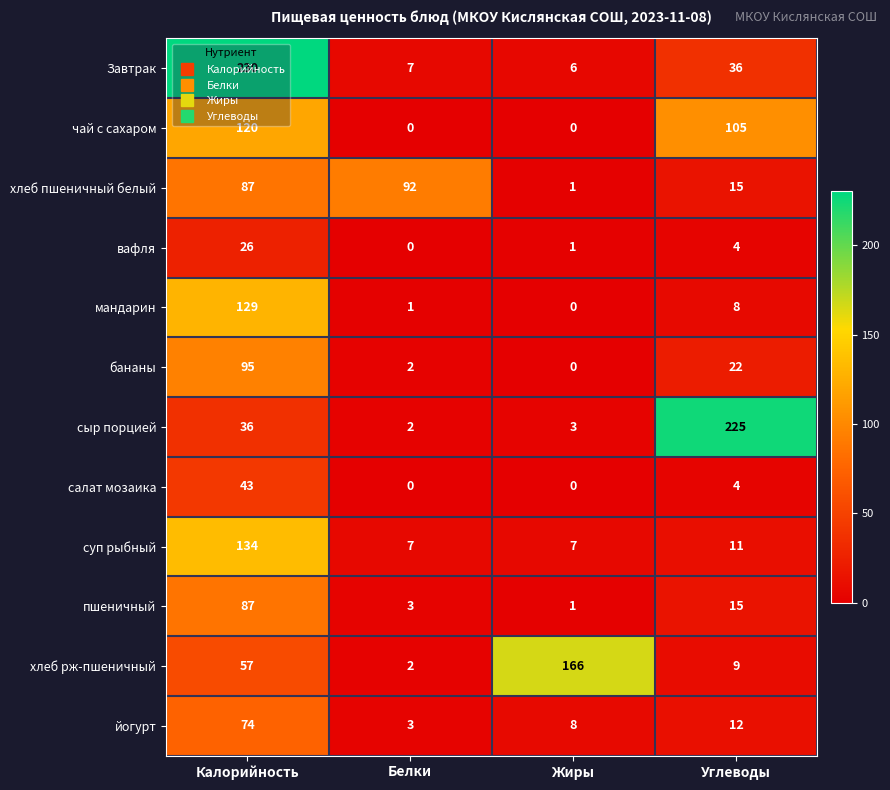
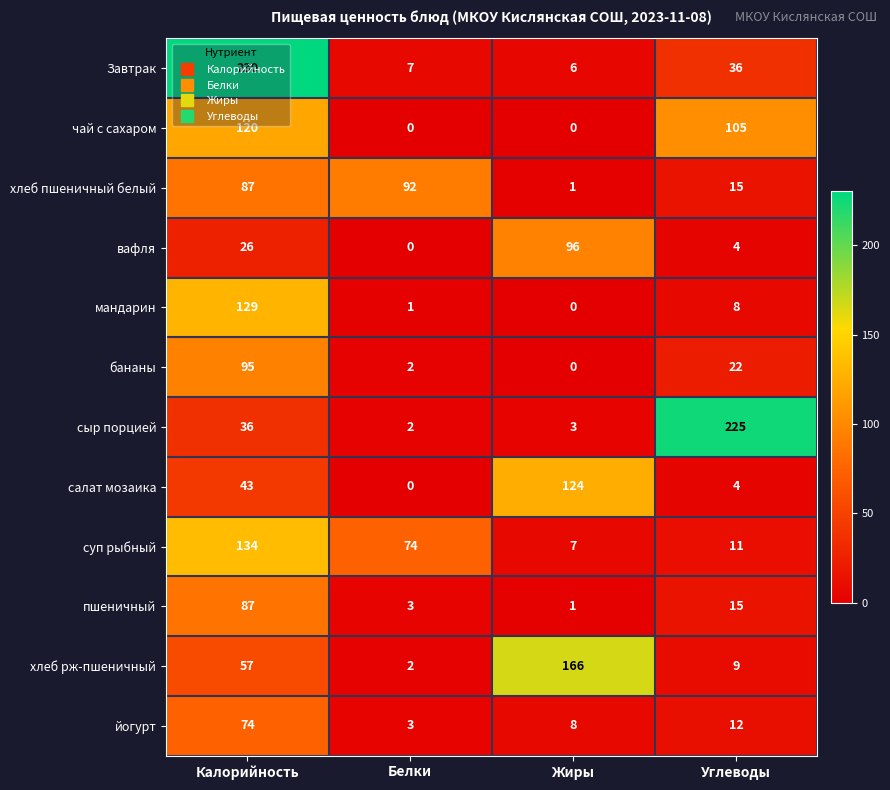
вафля, Жиры: 1 -> 96
салат мозаика, Жиры: 0 -> 124
суп рыбный, Белки: 7 -> 74
